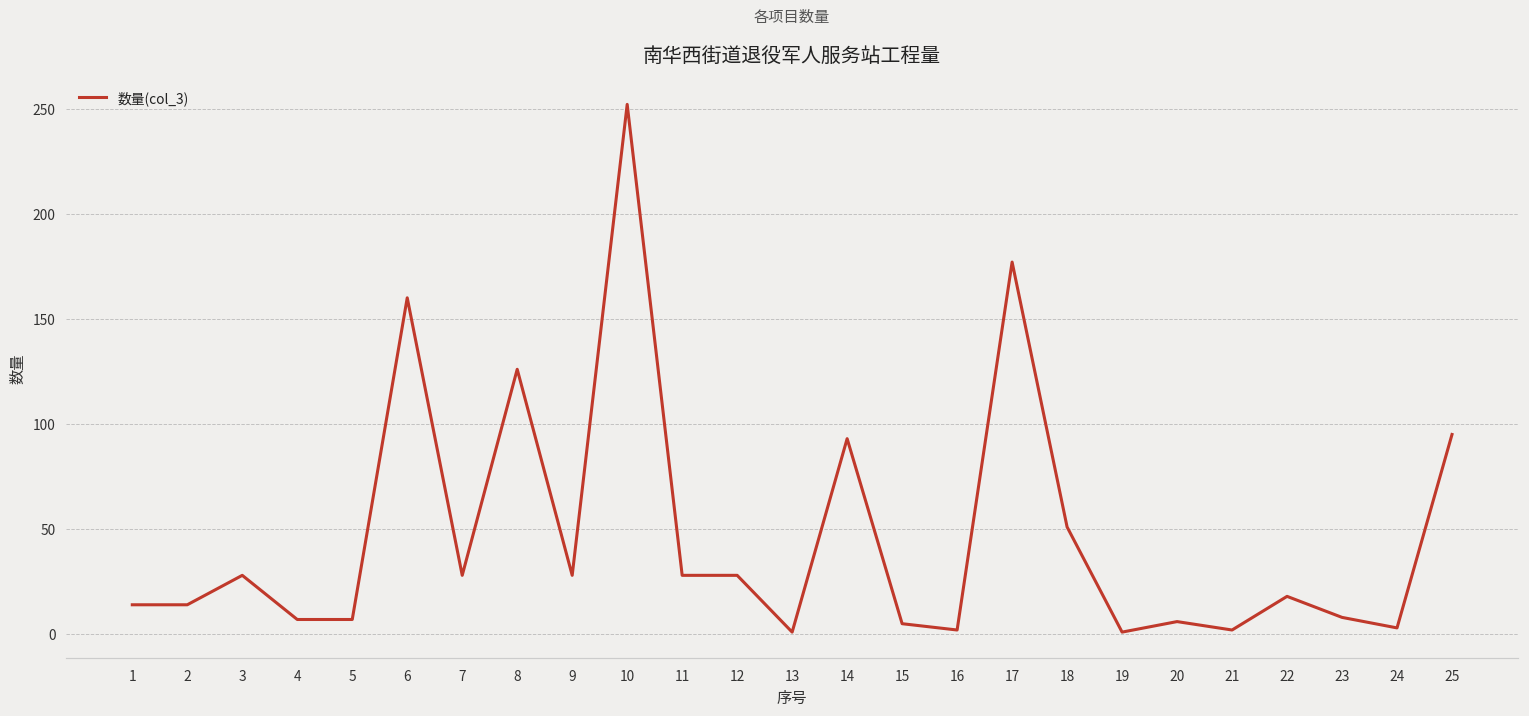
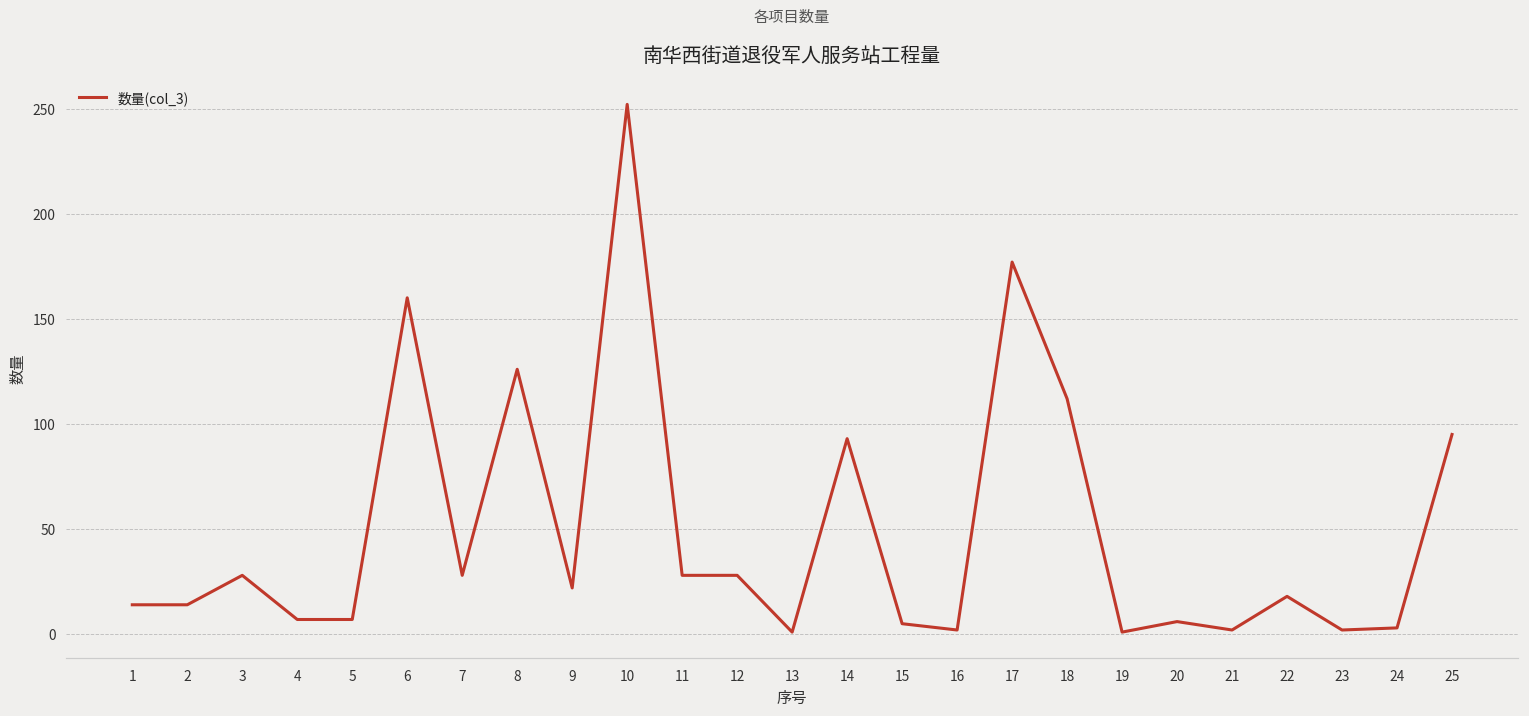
9: 28 -> 22
18: 51 -> 112
23: 8 -> 2
